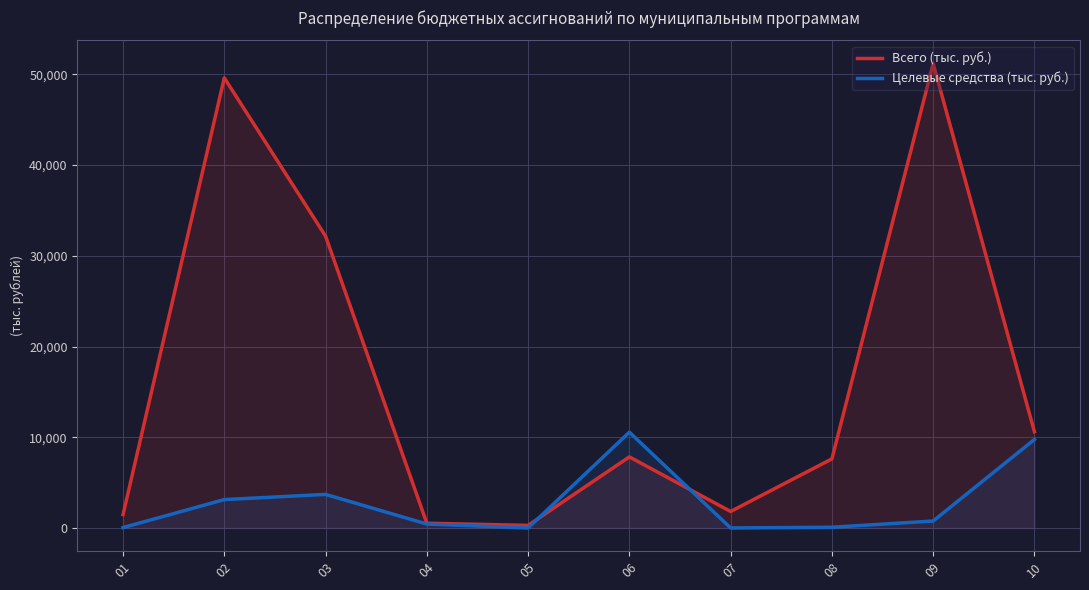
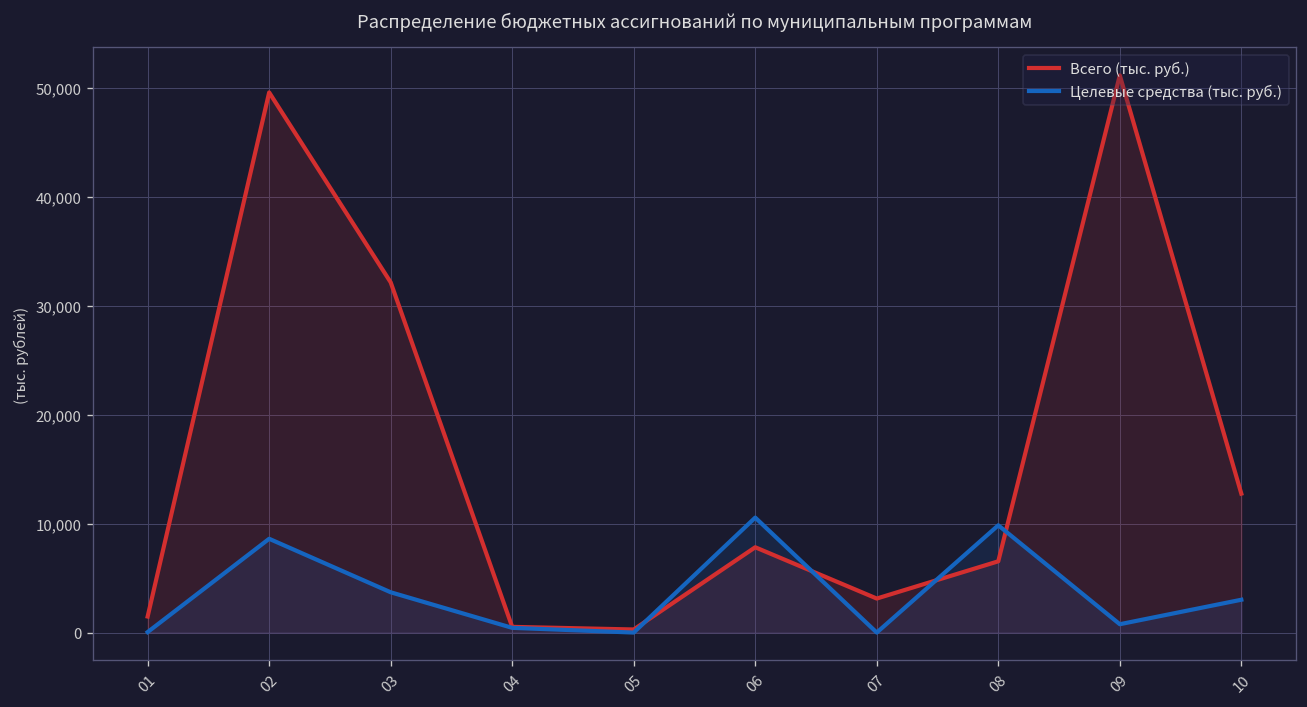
Целевые средства (тыс. руб.), 02: 3,000 -> 9,000
Всего (тыс. руб.), 07: 2,000 -> 3,000
Всего (тыс. руб.), 08: 8,000 -> 7,000
Целевые средства (тыс. руб.), 08: 0 -> 10,000
Всего (тыс. руб.), 10: 11,000 -> 13,000
Целевые средства (тыс. руб.), 10: 10,000 -> 3,000
